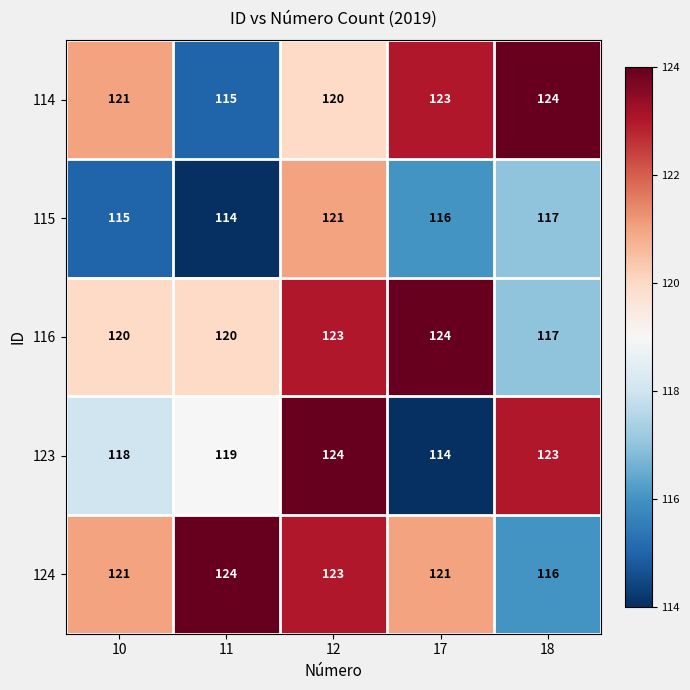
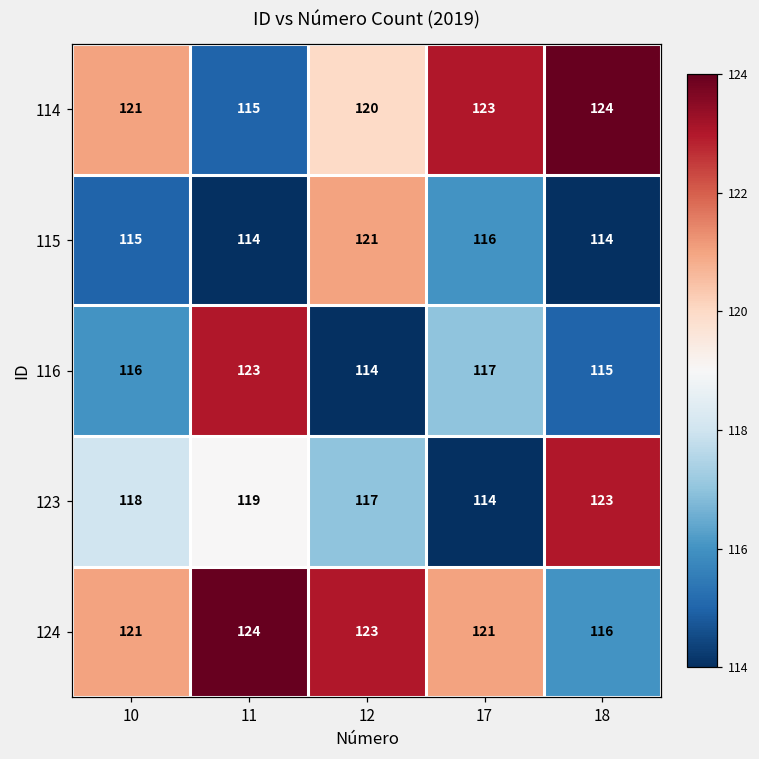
115, 18: 117 -> 114
116, 10: 120 -> 116
116, 11: 120 -> 123
116, 12: 123 -> 114
116, 17: 124 -> 117
116, 18: 117 -> 115
123, 12: 124 -> 117
